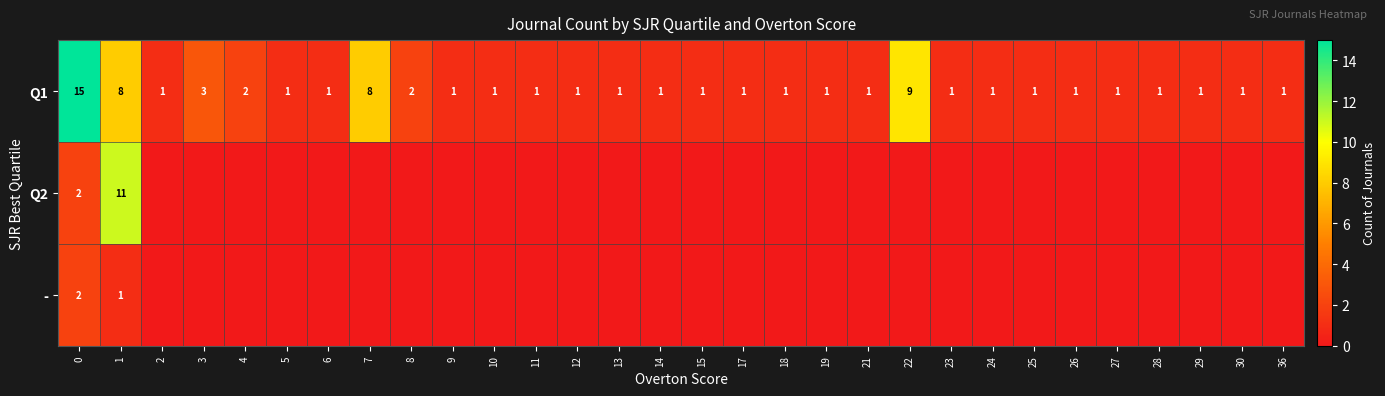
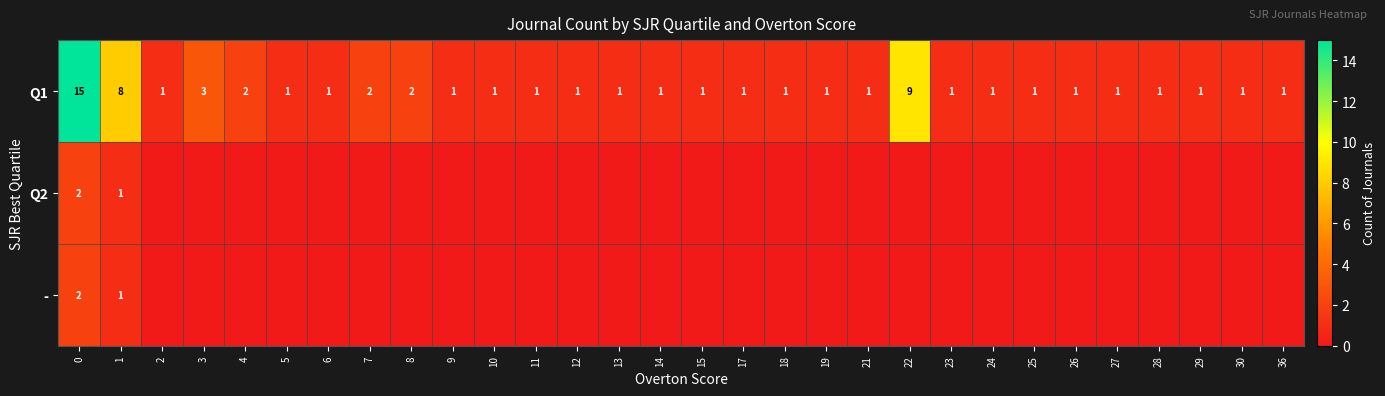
Q1, 7: 8 -> 2
Q2, 1: 11 -> 1
